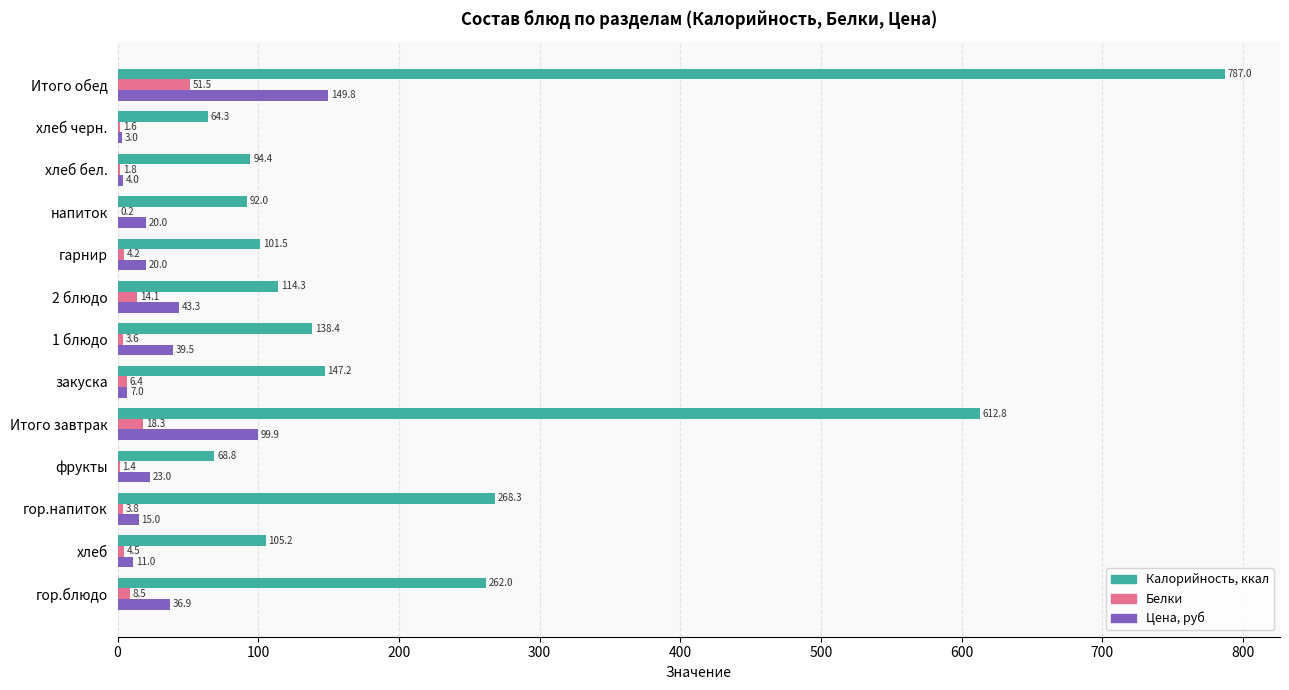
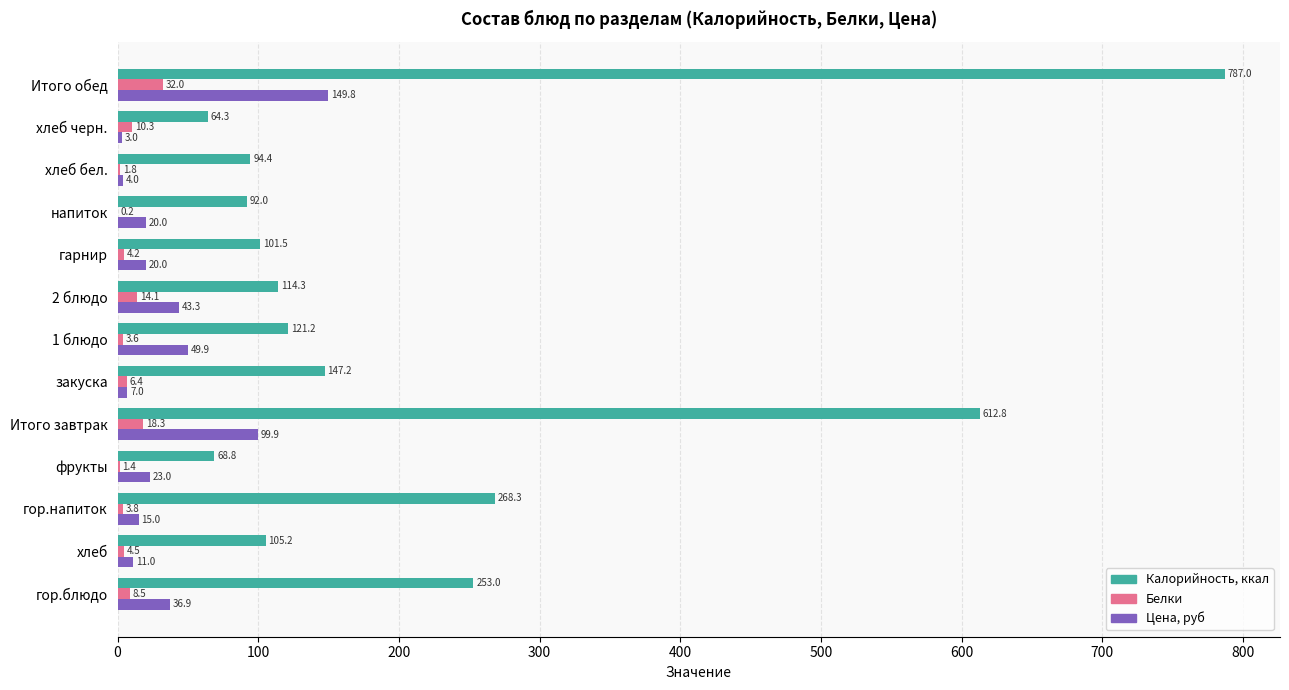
Белки, Итого обед: 51.5 -> 32.0
Белки, хлеб черн.: 1.6 -> 10.3
Калорийность, ккал, 1 блюдо: 138.4 -> 121.2
Цена, руб, 1 блюдо: 39.5 -> 49.9
Калорийность, ккал, гор.блюдо: 262.0 -> 253.0
